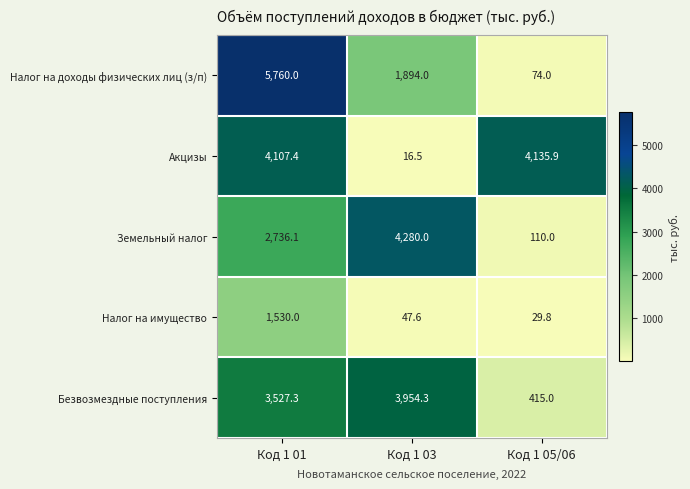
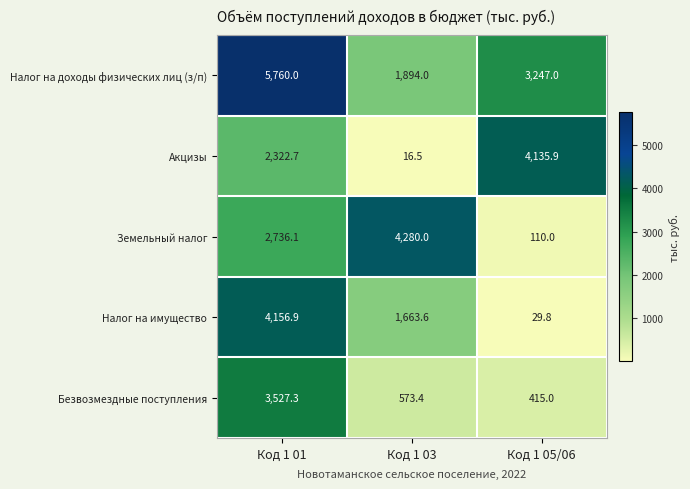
Налог на доходы физических лиц (з/п), Код 1 05/06: 74.0 -> 3,247.0
Акцизы, Код 1 01: 4,107.4 -> 2,322.7
Налог на имущество, Код 1 01: 1,530.0 -> 4,156.9
Налог на имущество, Код 1 03: 47.6 -> 1,663.6
Безвозмездные поступления, Код 1 03: 3,954.3 -> 573.4
